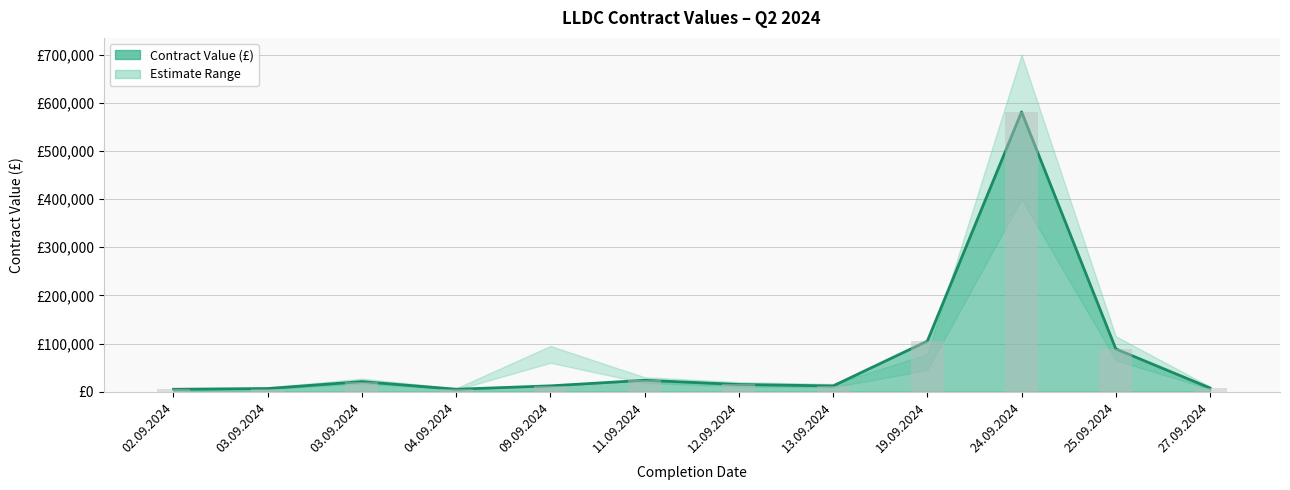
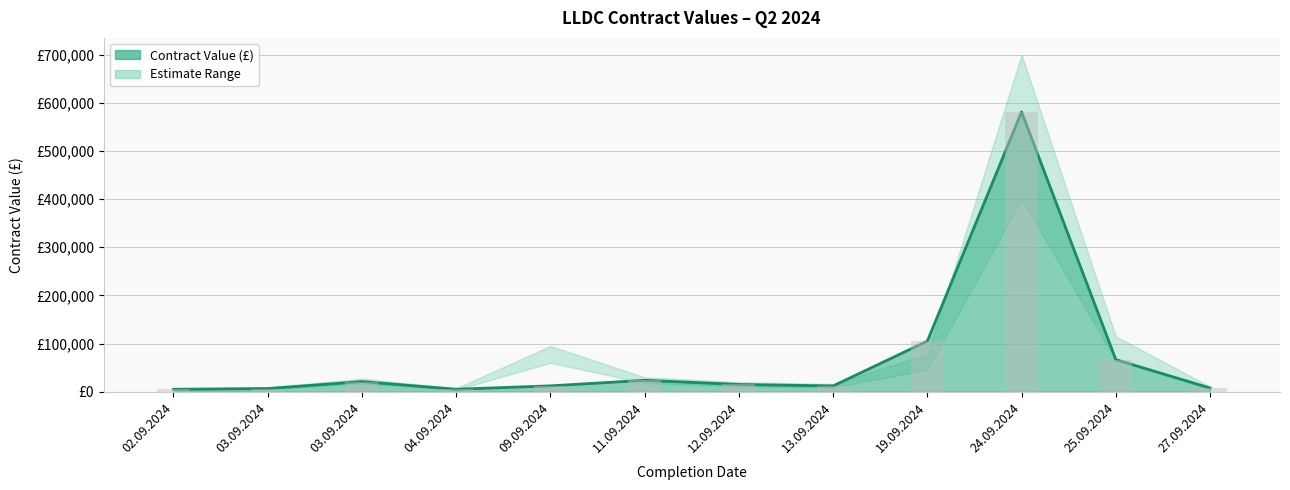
Contract Value (£), 25.09.2024: £90,000 -> £70,000
